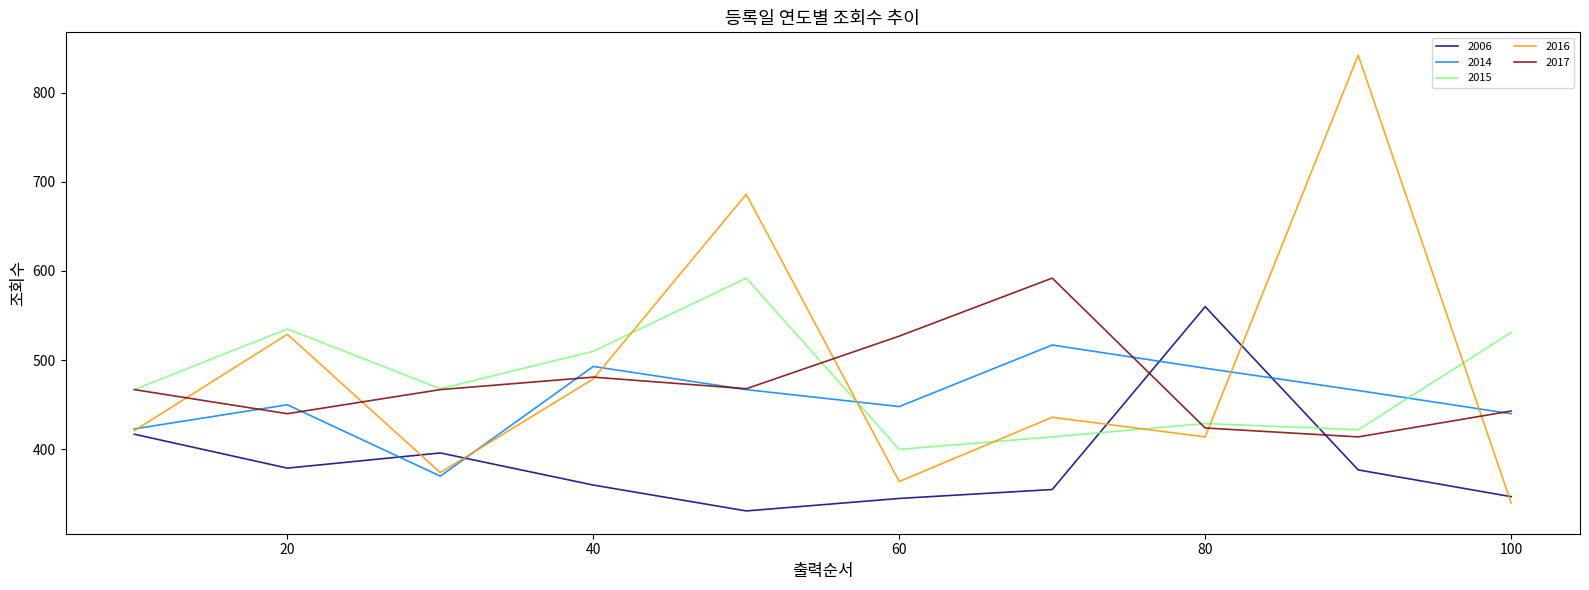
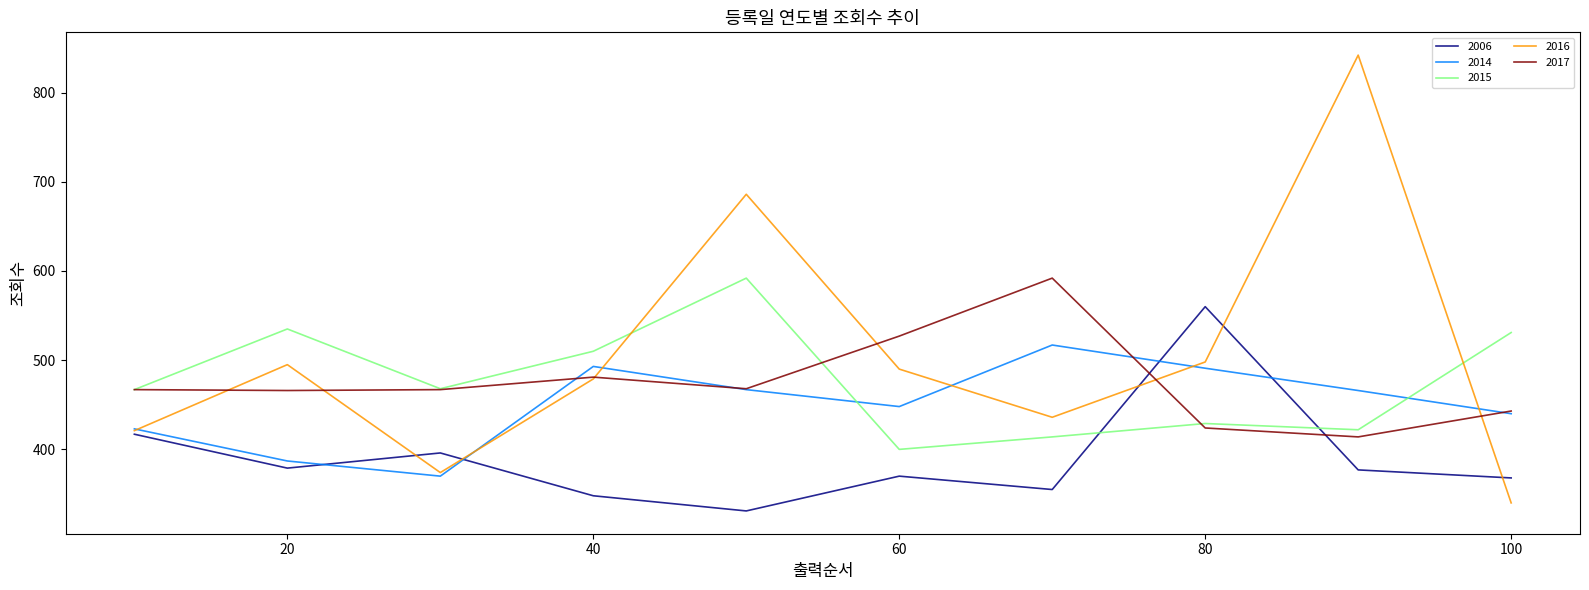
2014, 20: 450 -> 390
2016, 20: 530 -> 500
2017, 20: 440 -> 470
2006, 40: 360 -> 350
2006, 60: 350 -> 370
2016, 60: 360 -> 490
2016, 80: 410 -> 500
2006, 100: 350 -> 370
